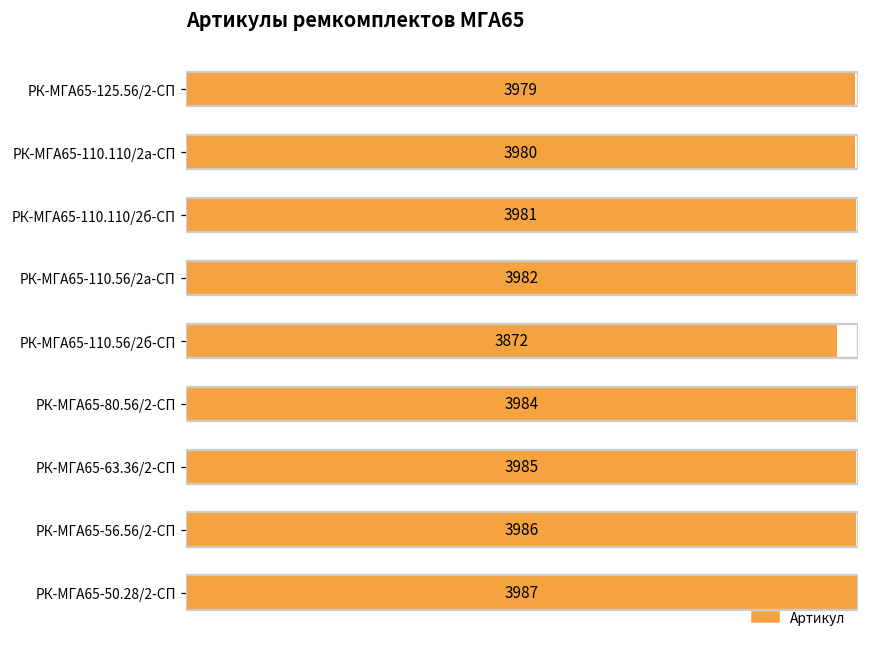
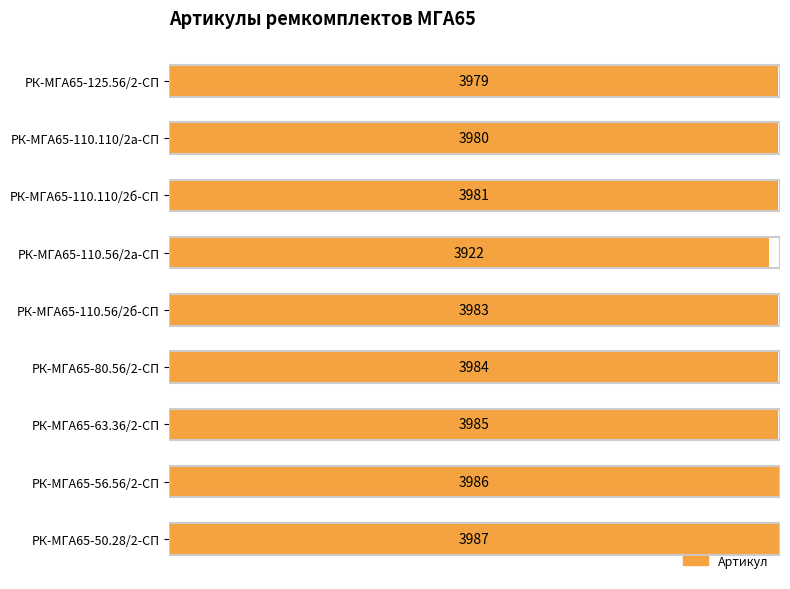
РК-МГА65-110.56/2а-СП: 3982 -> 3922
РК-МГА65-110.56/2б-СП: 3872 -> 3983
